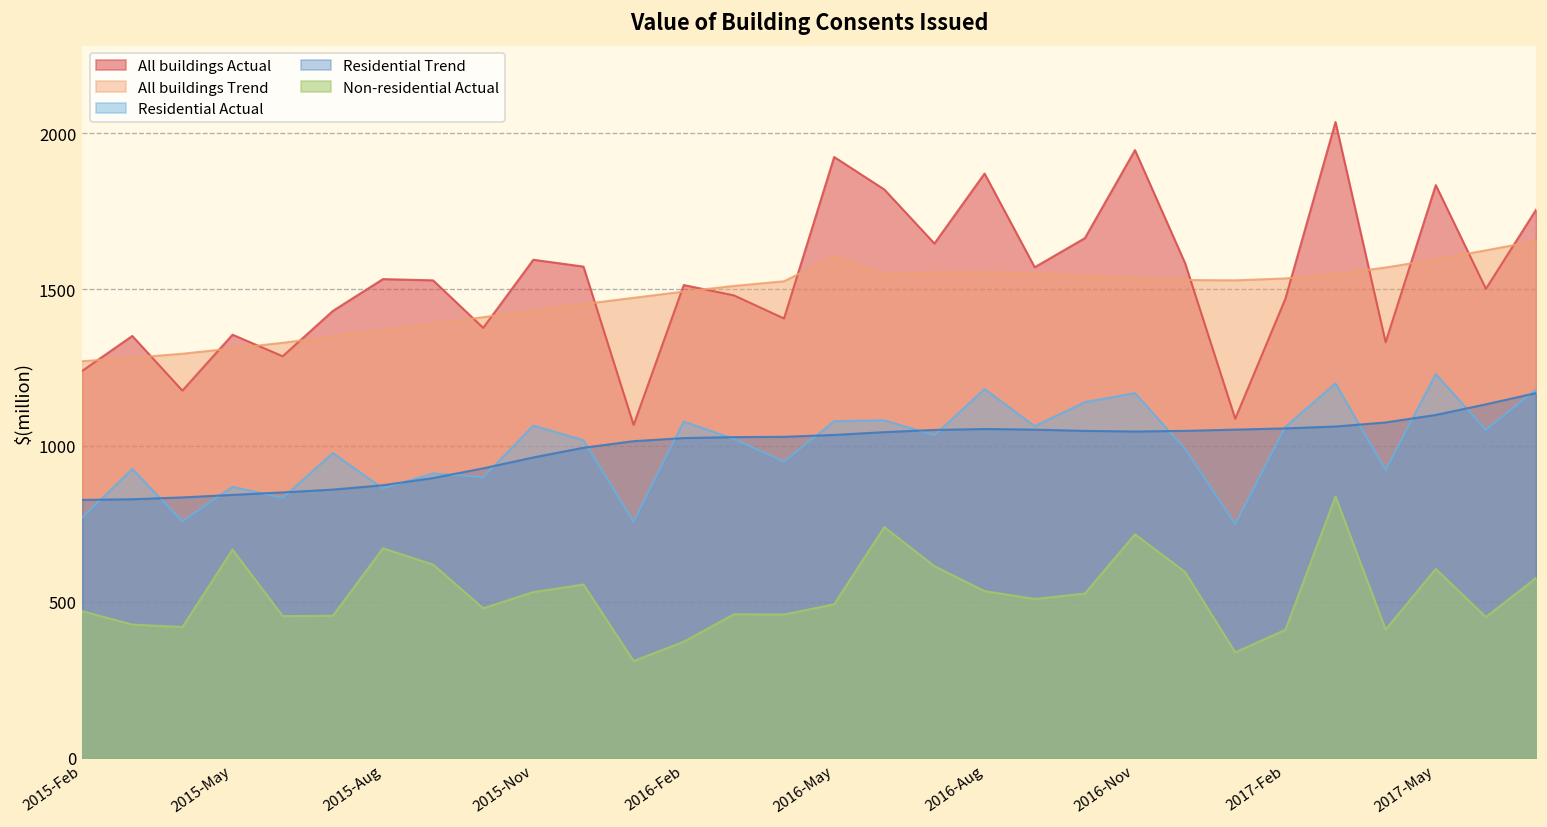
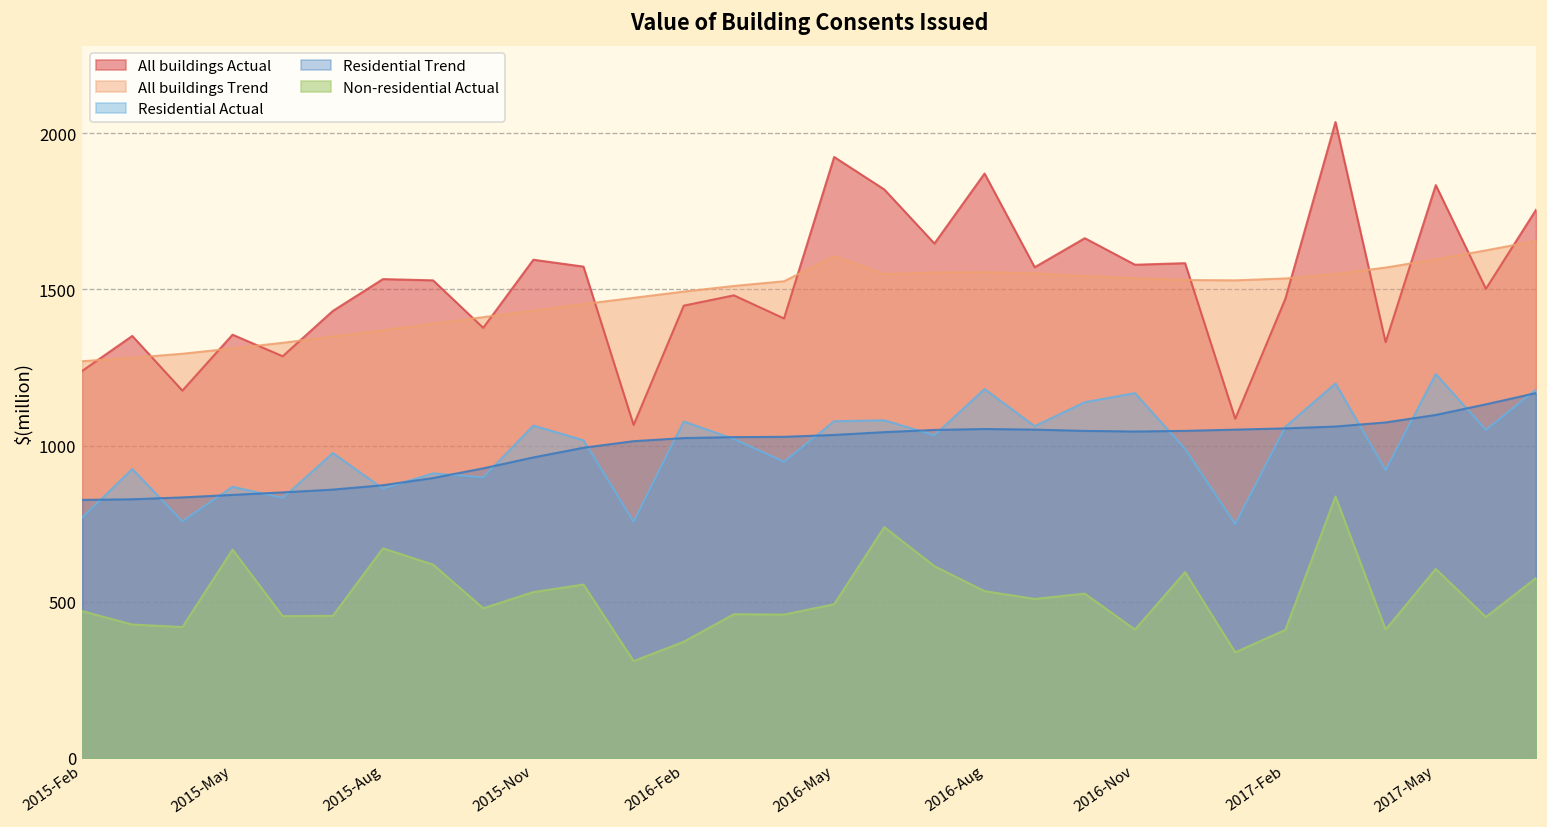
All buildings Actual, 2016-Feb: 1510 -> 1450
All buildings Actual, 2016-Nov: 1950 -> 1580
Non-residential Actual, 2016-Nov: 720 -> 410
